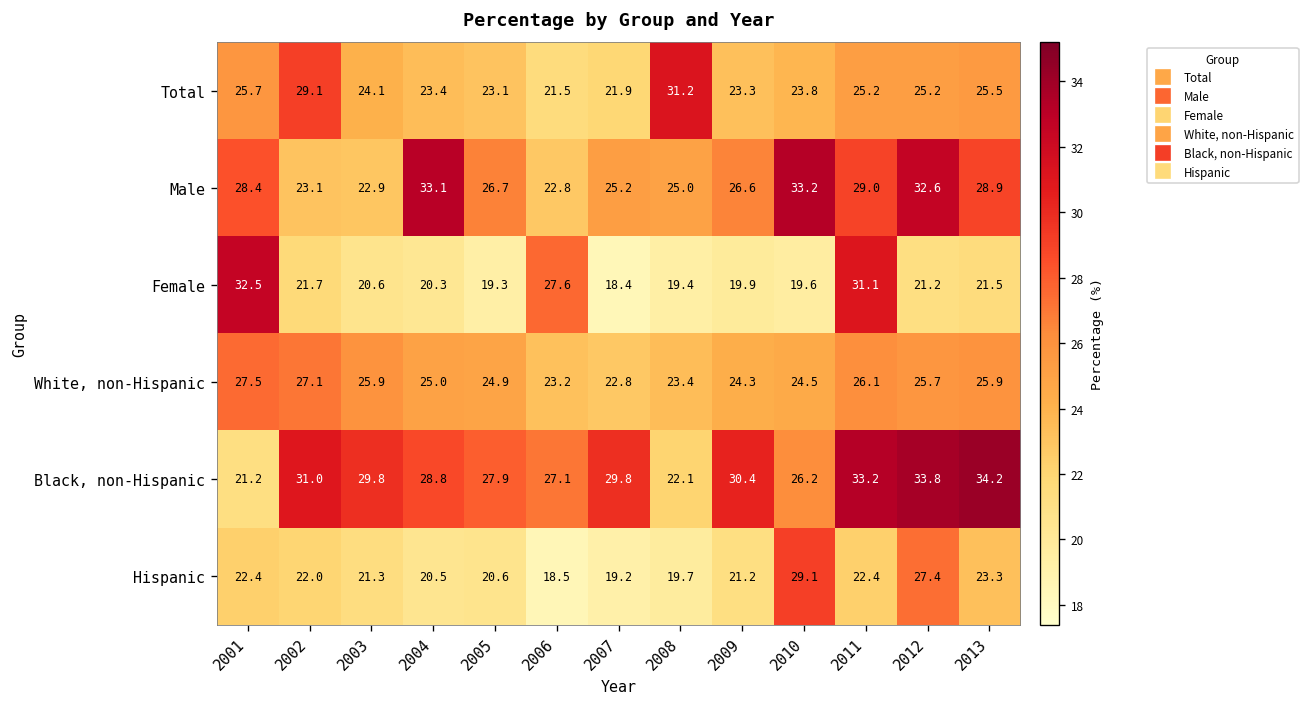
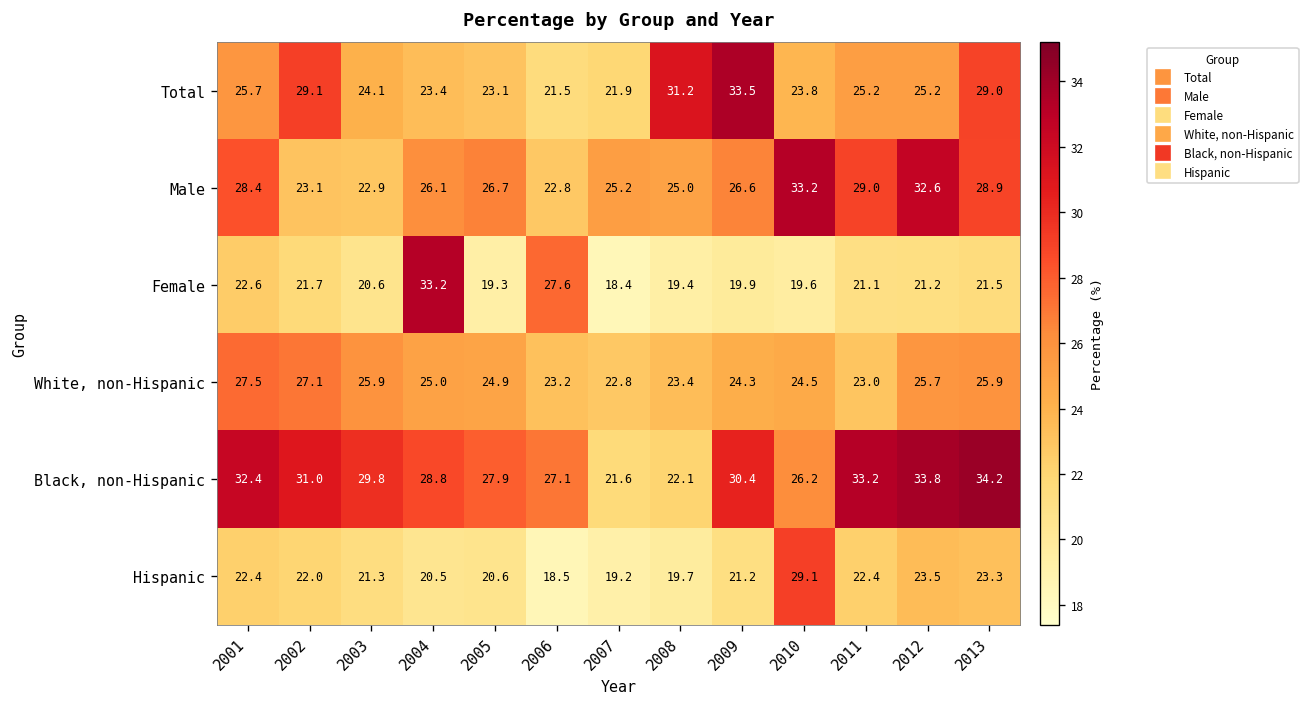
Total, 2009: 23.3 -> 33.5
Total, 2013: 25.5 -> 29.0
Male, 2004: 33.1 -> 26.1
Female, 2001: 32.5 -> 22.6
Female, 2004: 20.3 -> 33.2
Female, 2011: 31.1 -> 21.1
White, non-Hispanic, 2011: 26.1 -> 23.0
Black, non-Hispanic, 2001: 21.2 -> 32.4
Black, non-Hispanic, 2007: 29.8 -> 21.6
Hispanic, 2012: 27.4 -> 23.5
